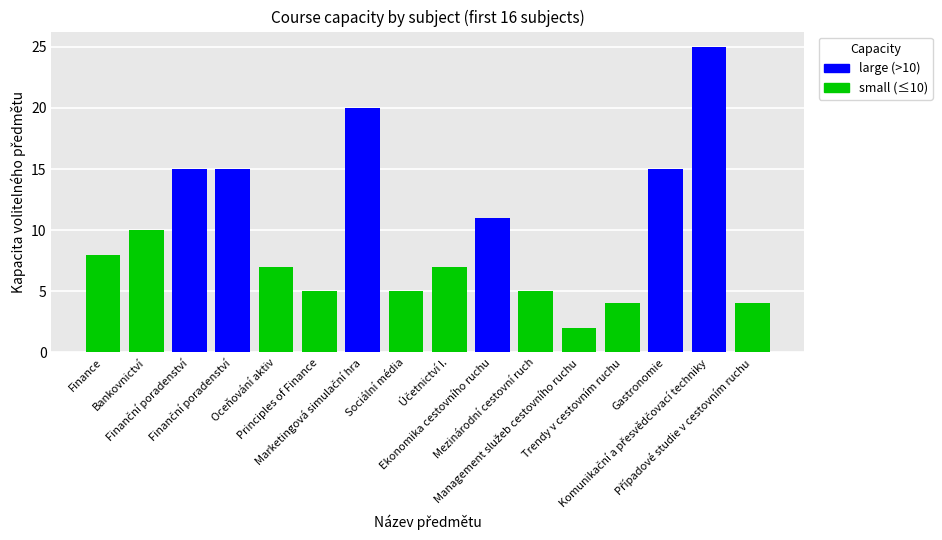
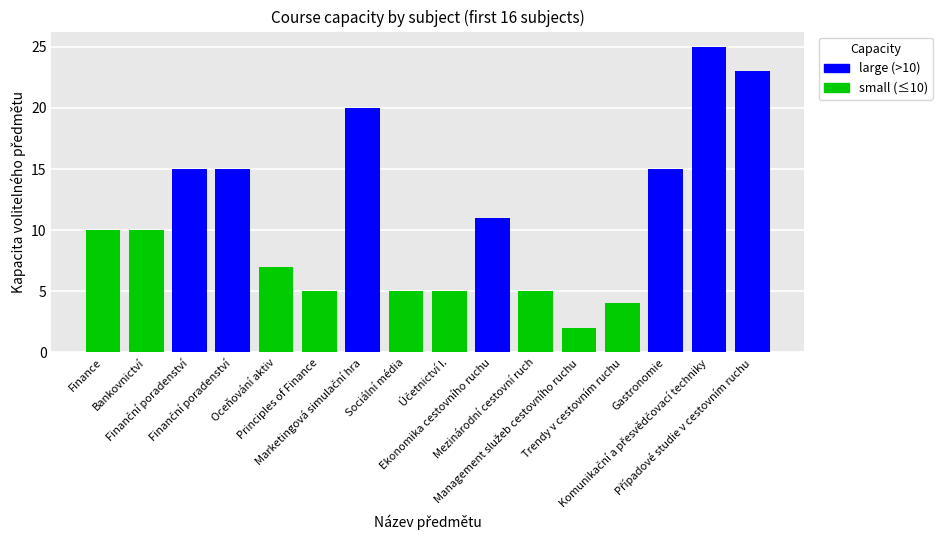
Finance: 8 -> 10
Účetnictví I.: 7 -> 5
Případové studie v cestovním ruchu: 4 -> 23
